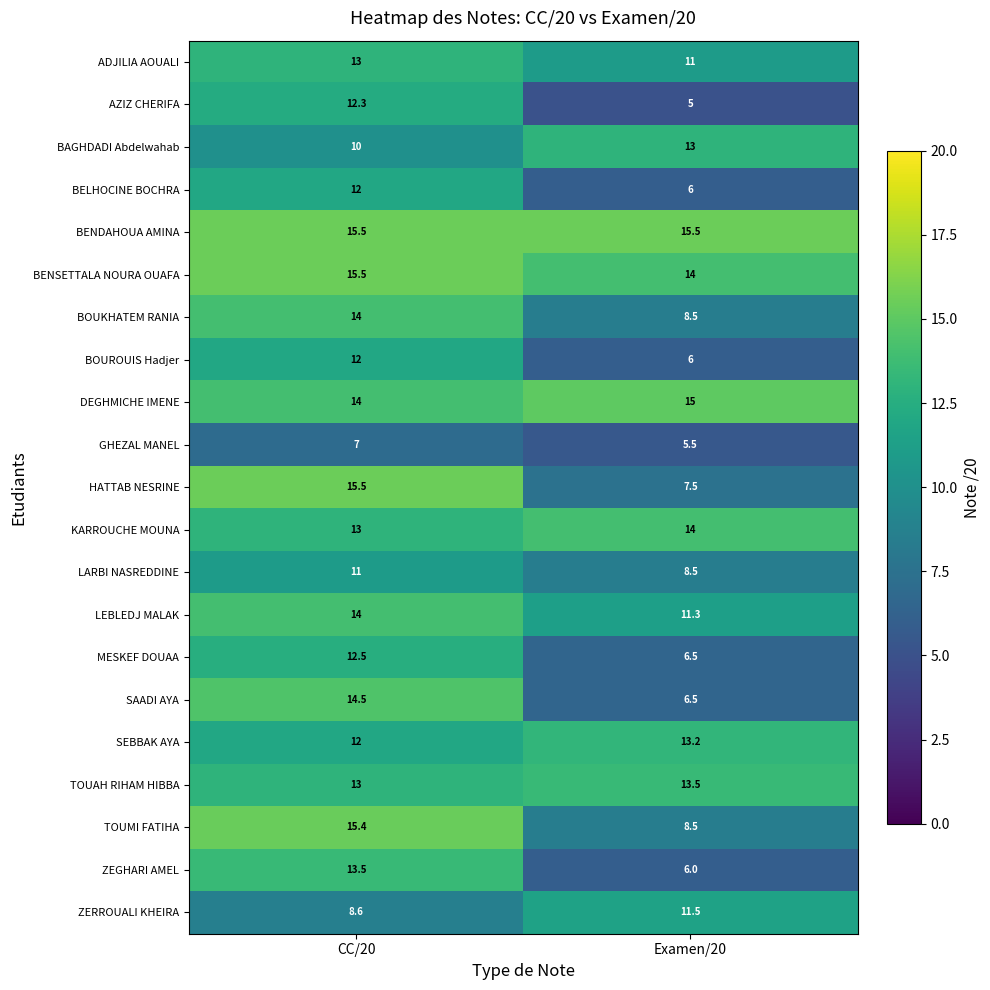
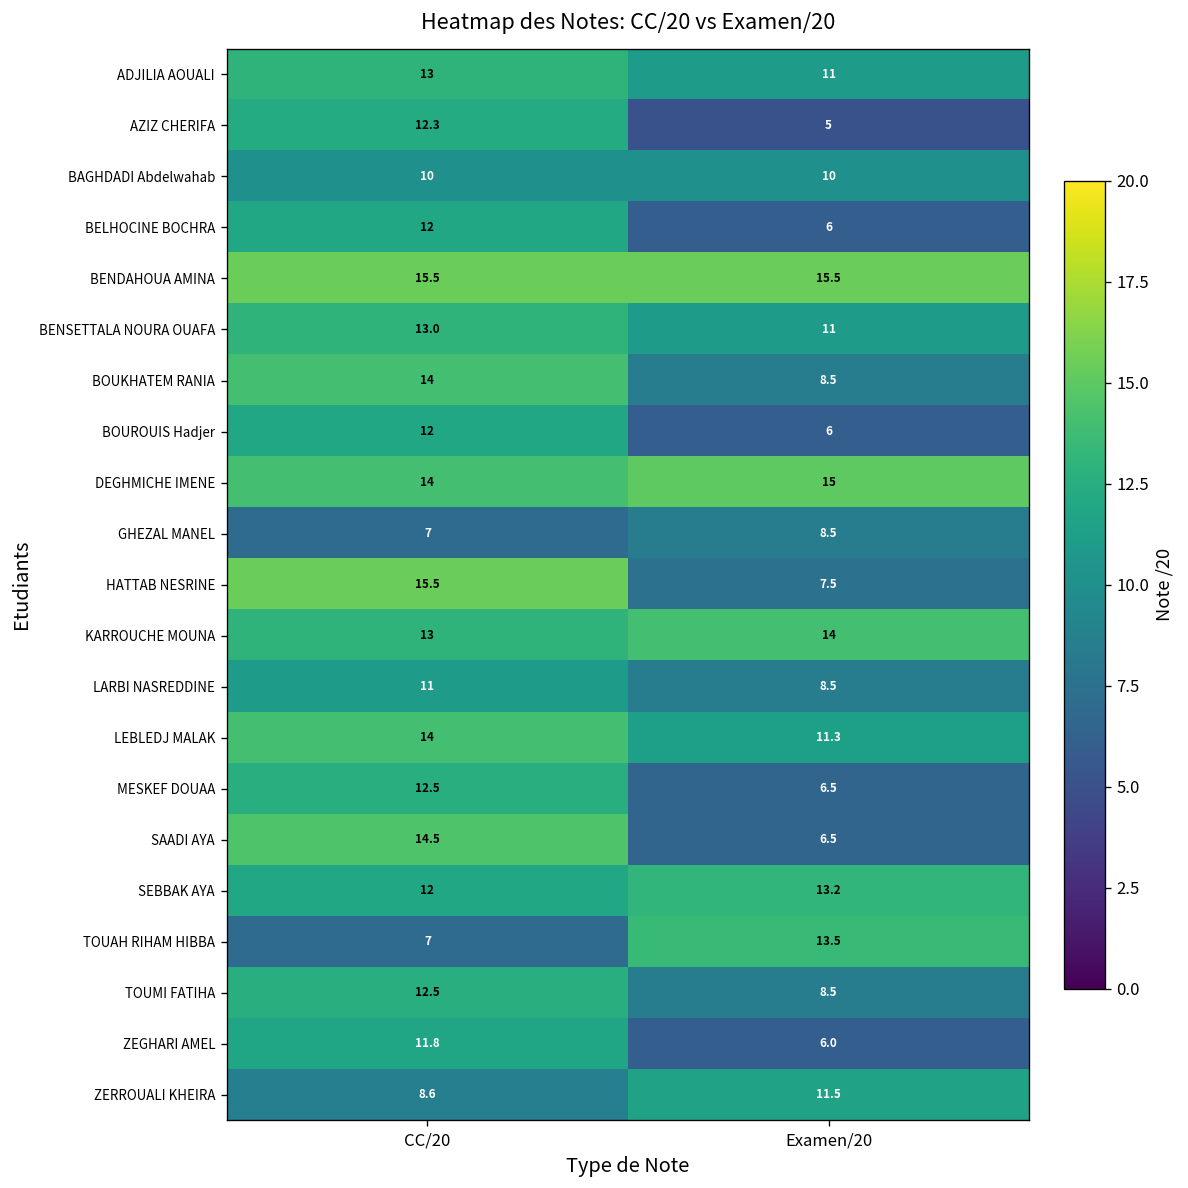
BAGHDADI Abdelwahab, Examen/20: 13 -> 10
BENSETTALA NOURA OUAFA, CC/20: 15.5 -> 13.0
BENSETTALA NOURA OUAFA, Examen/20: 14 -> 11
GHEZAL MANEL, Examen/20: 5.5 -> 8.5
TOUAH RIHAM HIBBA, CC/20: 13 -> 7
TOUMI FATIHA, CC/20: 15.4 -> 12.5
ZEGHARI AMEL, CC/20: 13.5 -> 11.8
